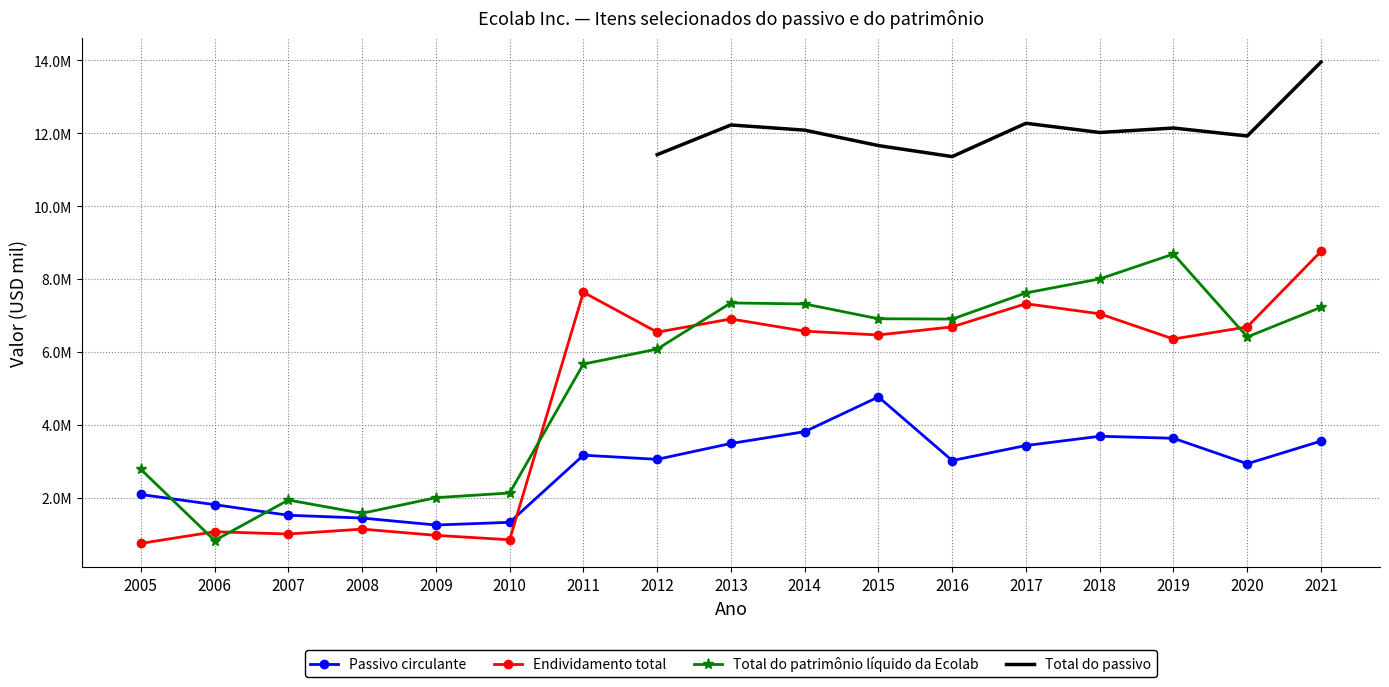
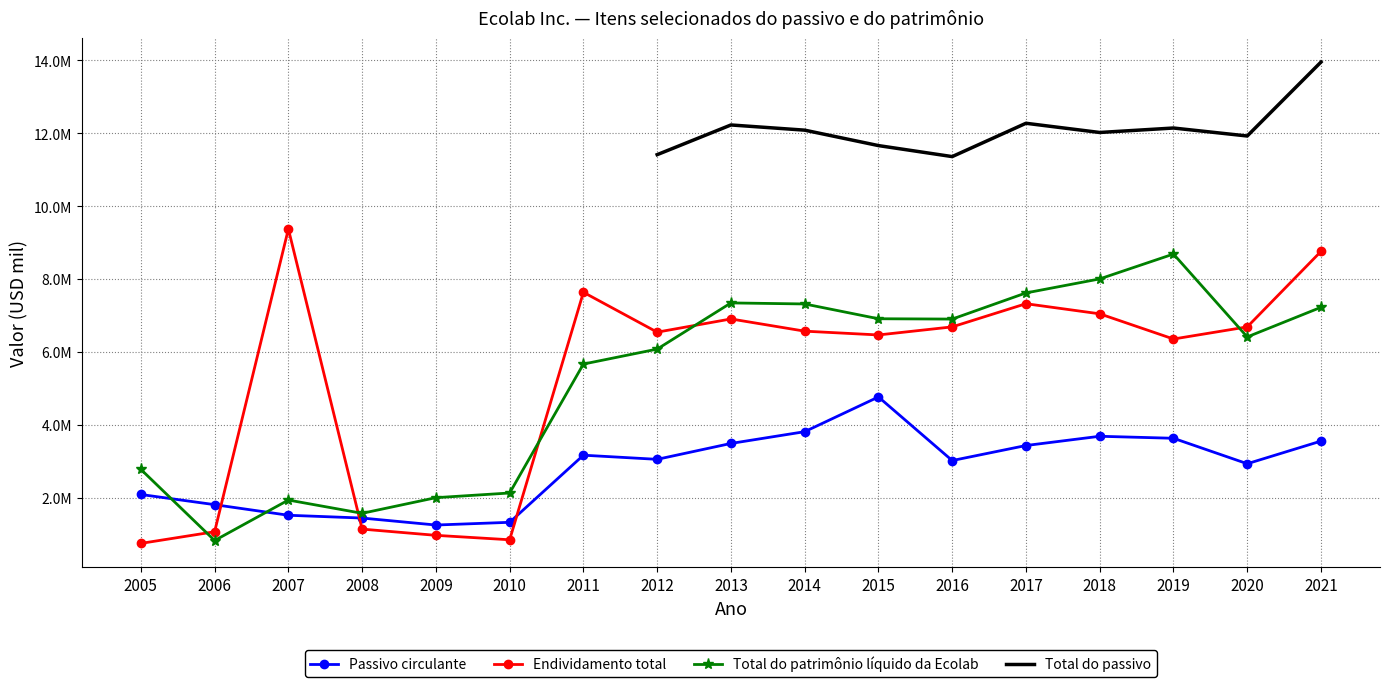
Endividamento total, 2007: 1000000 -> 9400000
